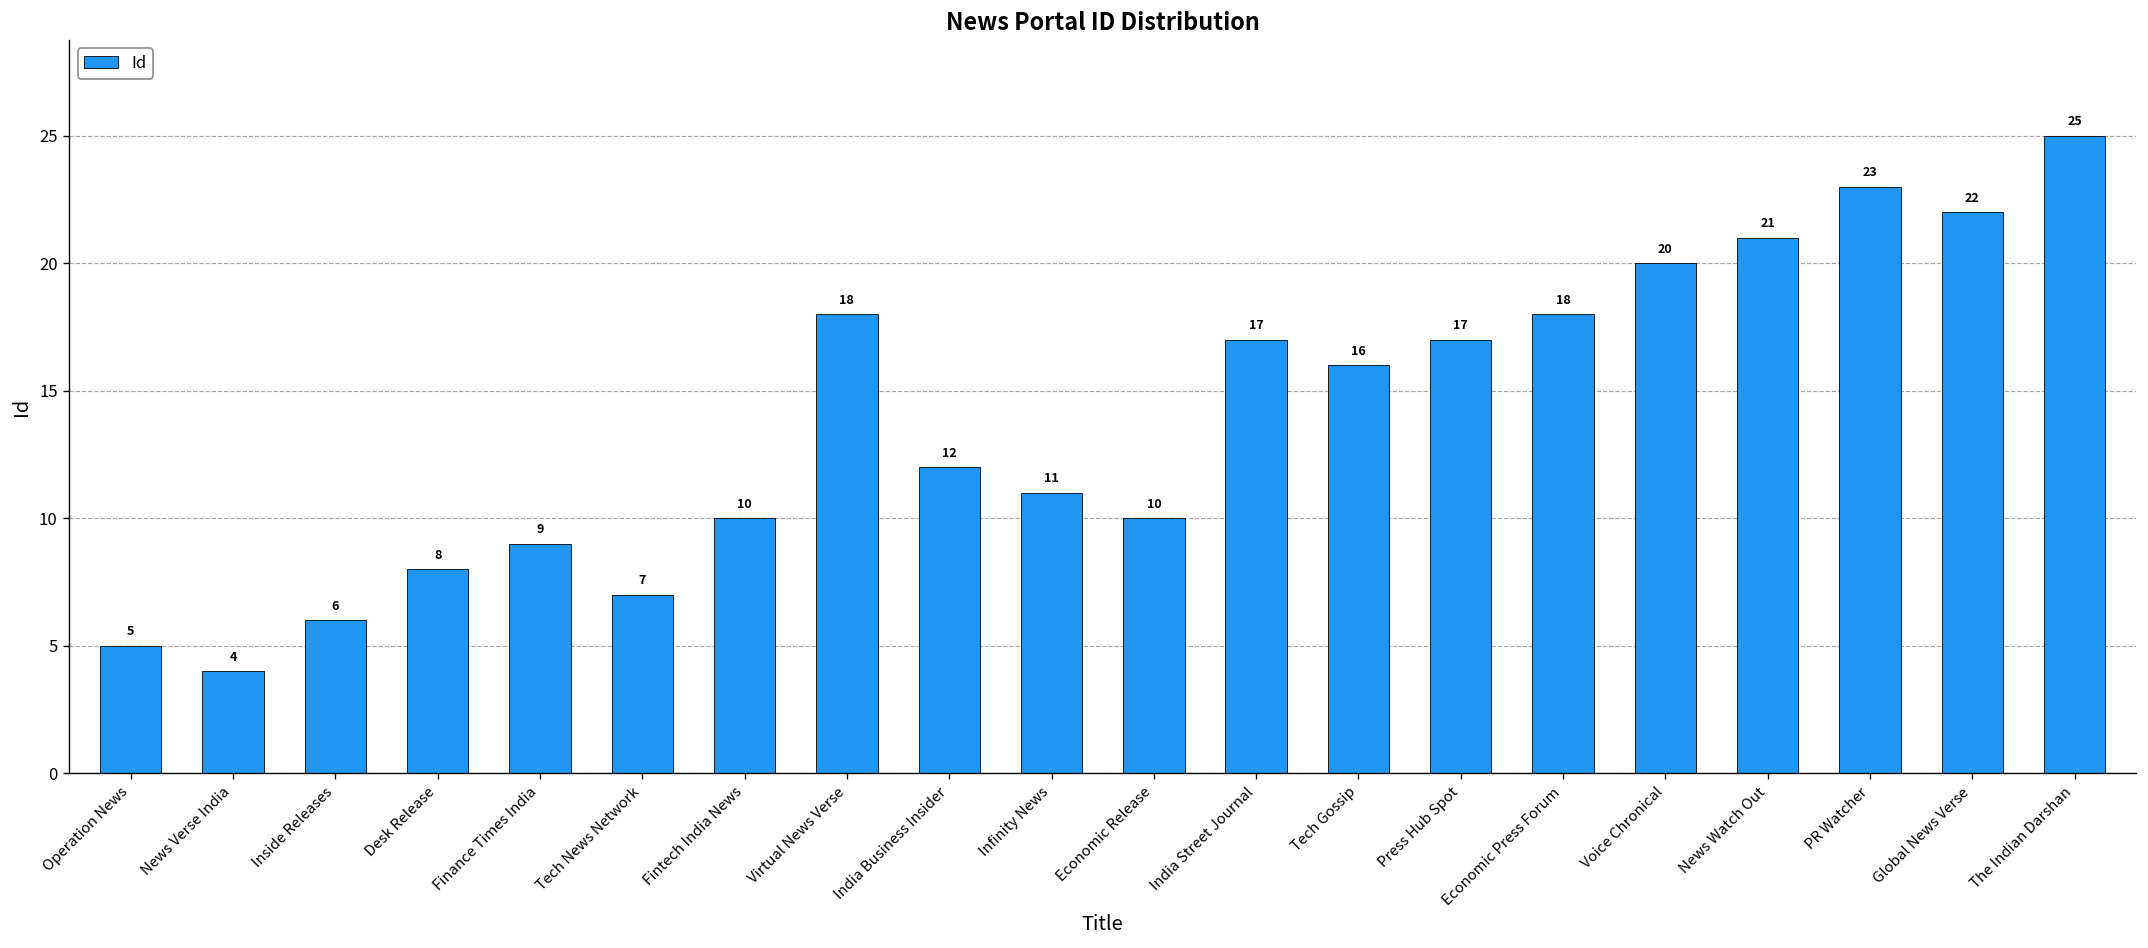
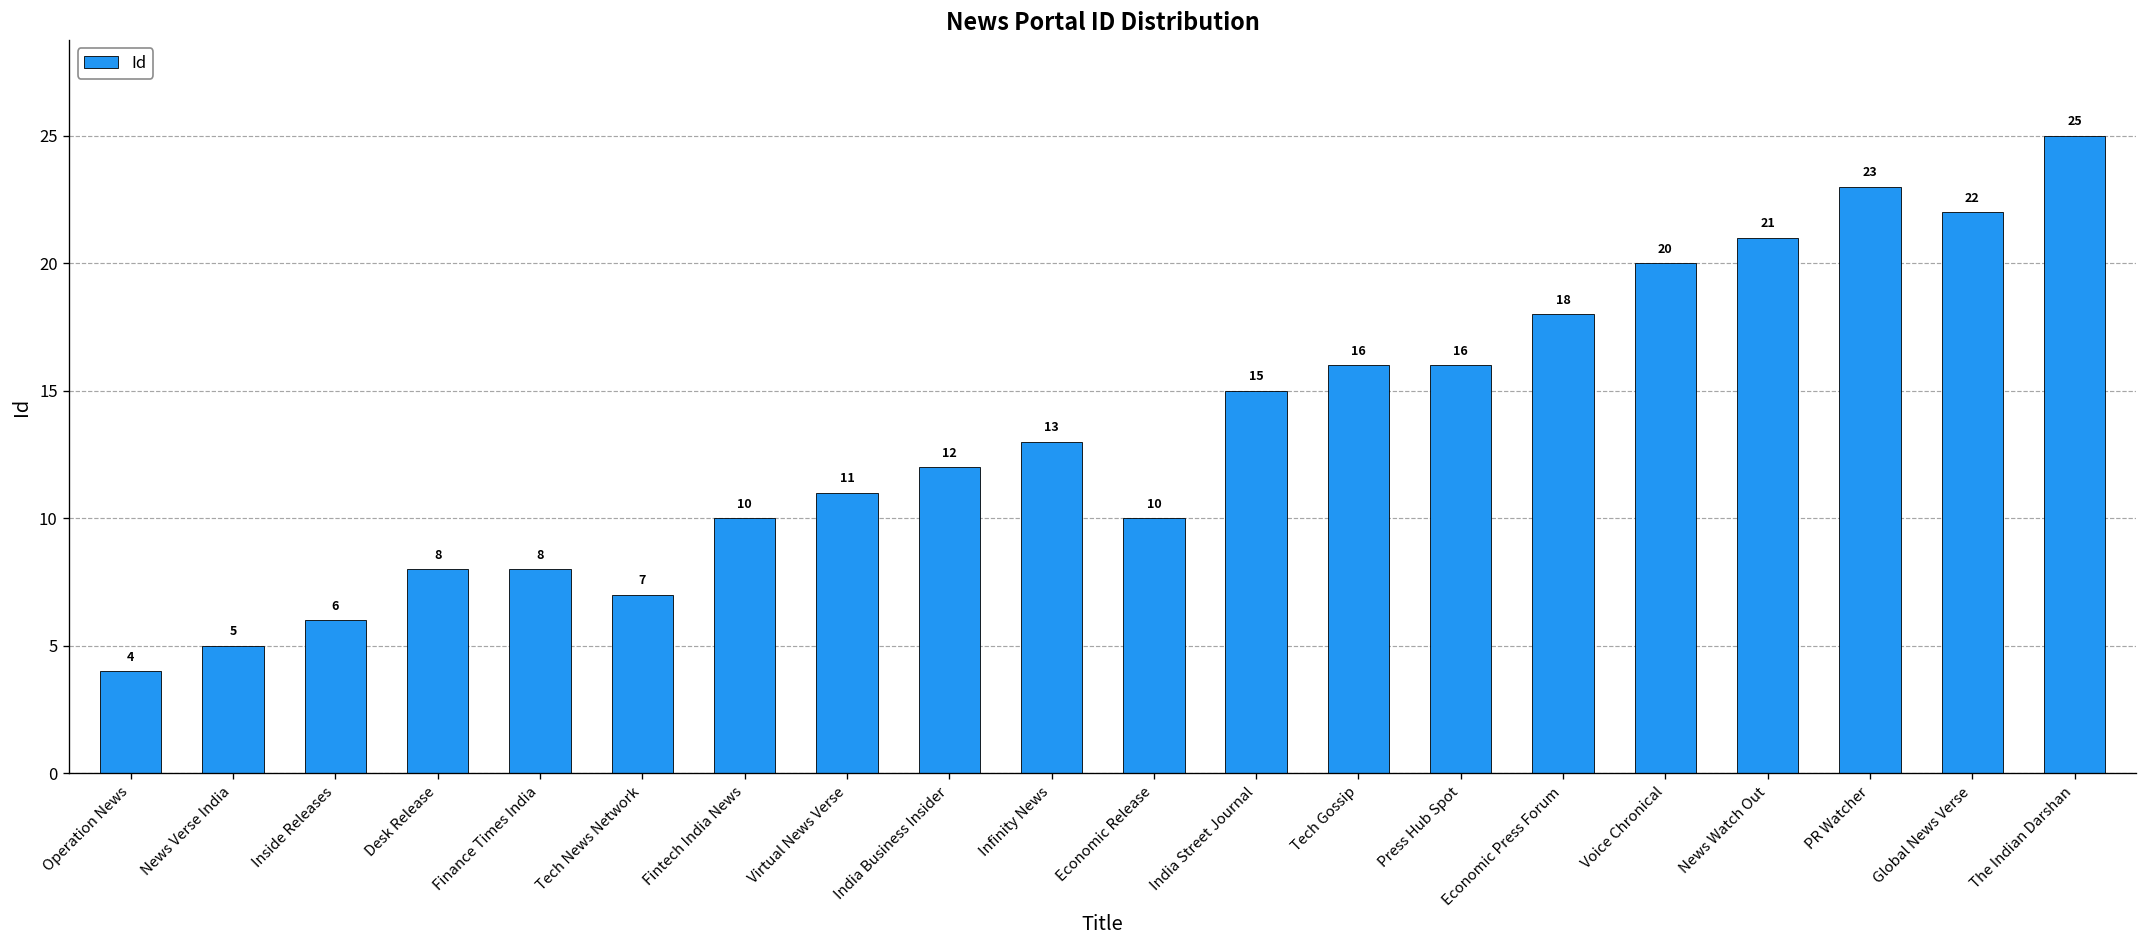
Operation News: 5 -> 4
News Verse India: 4 -> 5
Finance Times India: 9 -> 8
Virtual News Verse: 18 -> 11
Infinity News: 11 -> 13
India Street Journal: 17 -> 15
Press Hub Spot: 17 -> 16
